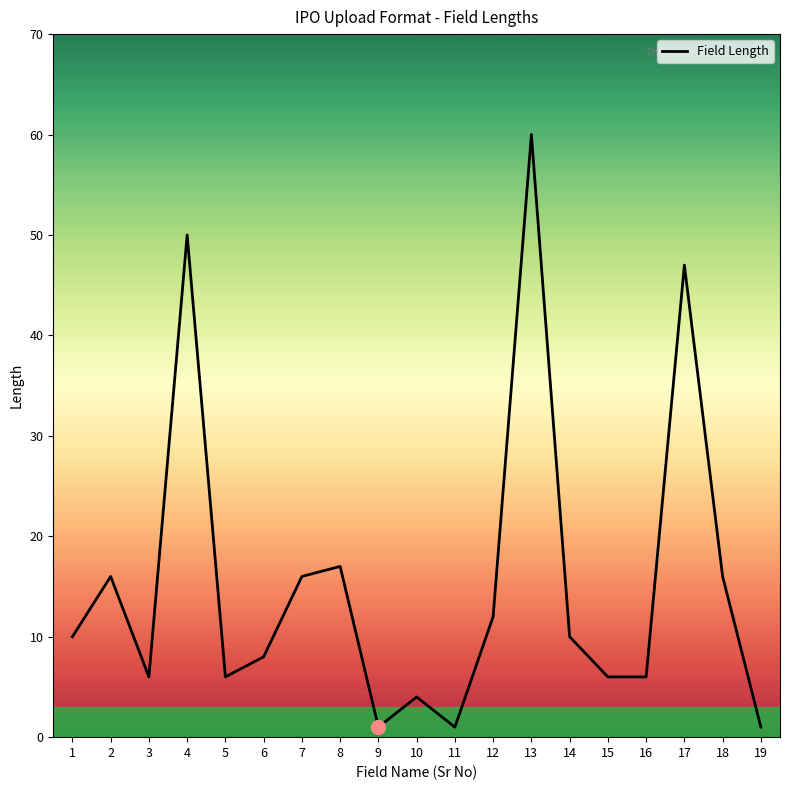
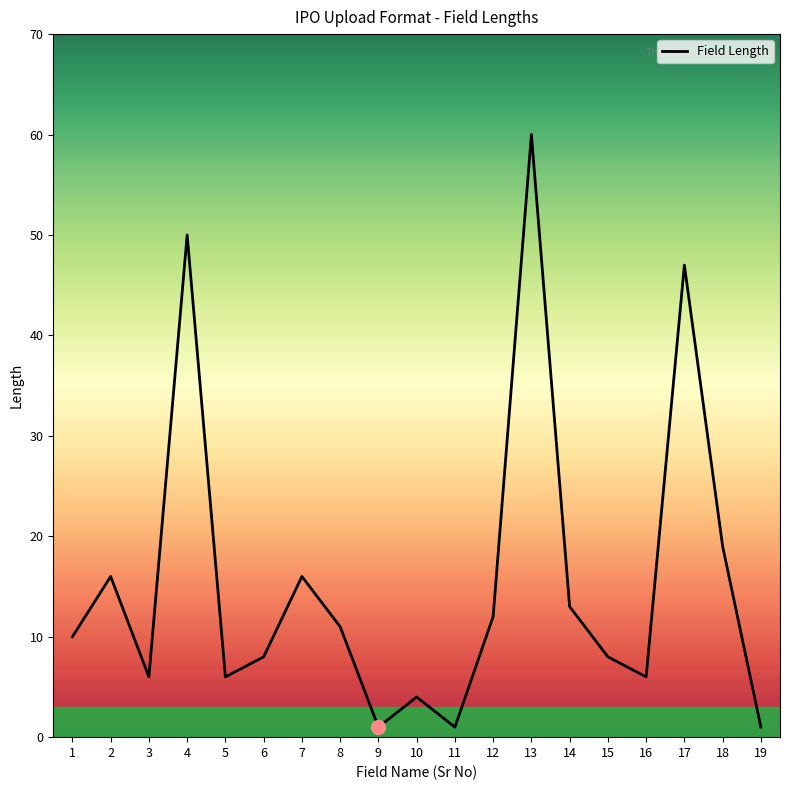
Field Length, 8: 17 -> 11
Field Length, 14: 10 -> 13
Field Length, 15: 6 -> 8
Field Length, 18: 16 -> 19
